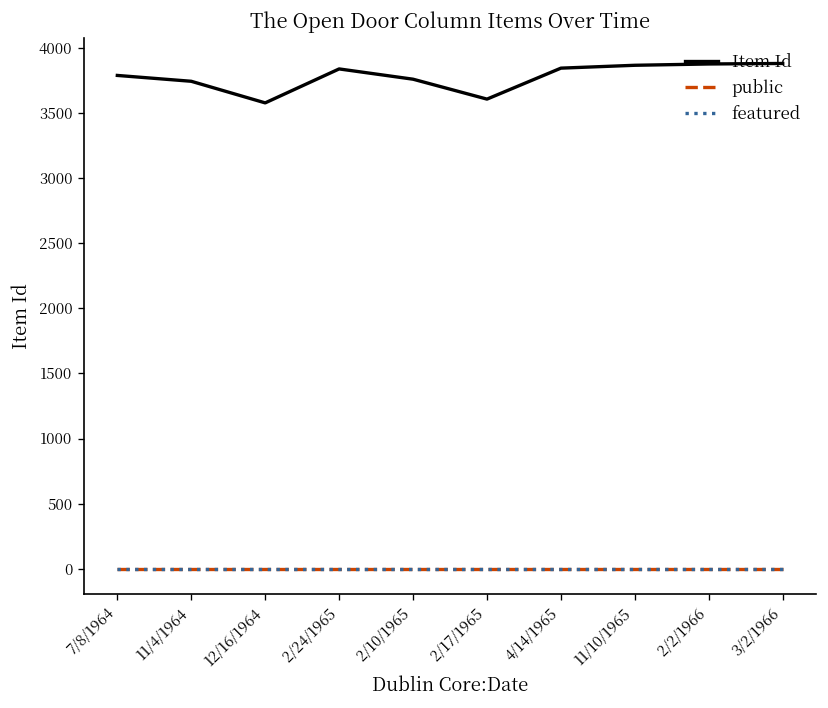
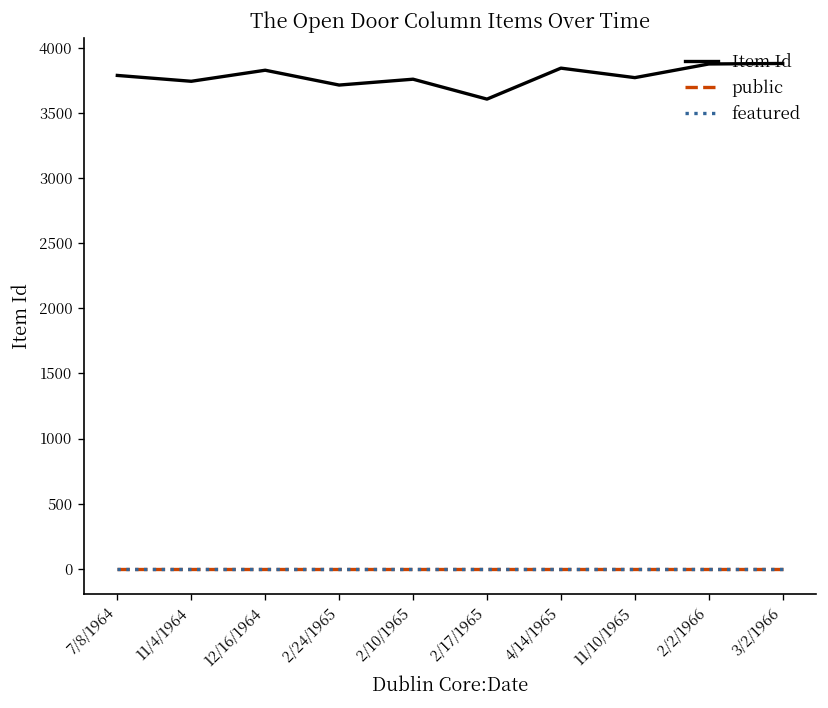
Item Id, 12/16/1964: 3580 -> 3830
Item Id, 2/24/1965: 3840 -> 3720
Item Id, 11/10/1965: 3870 -> 3770
